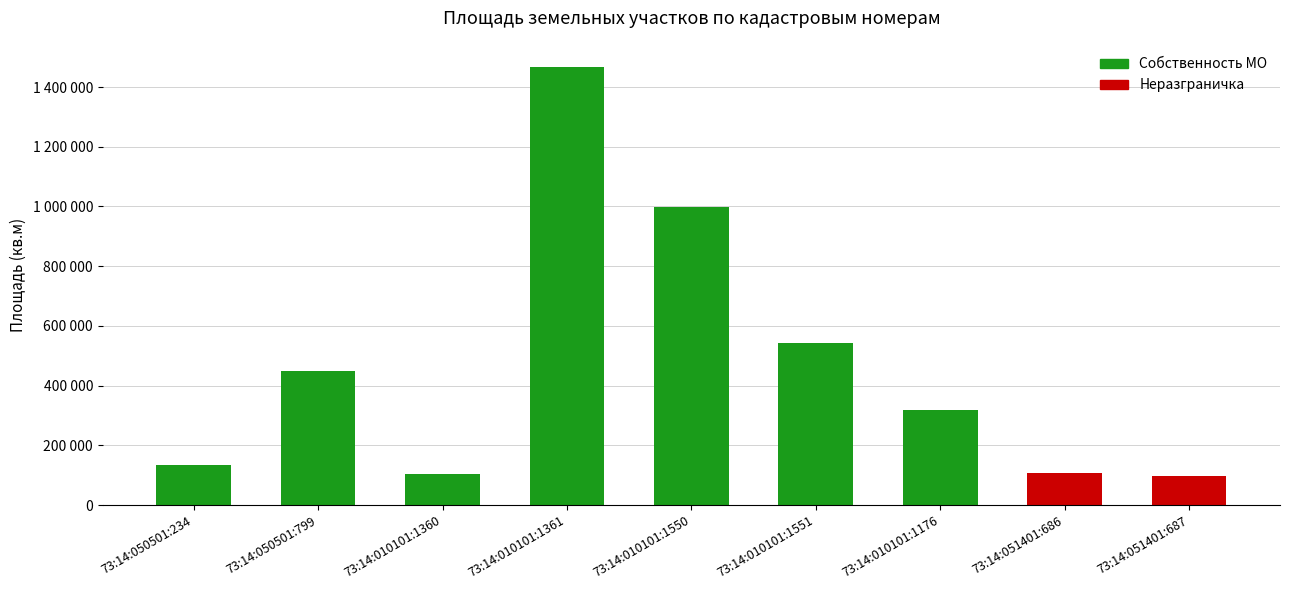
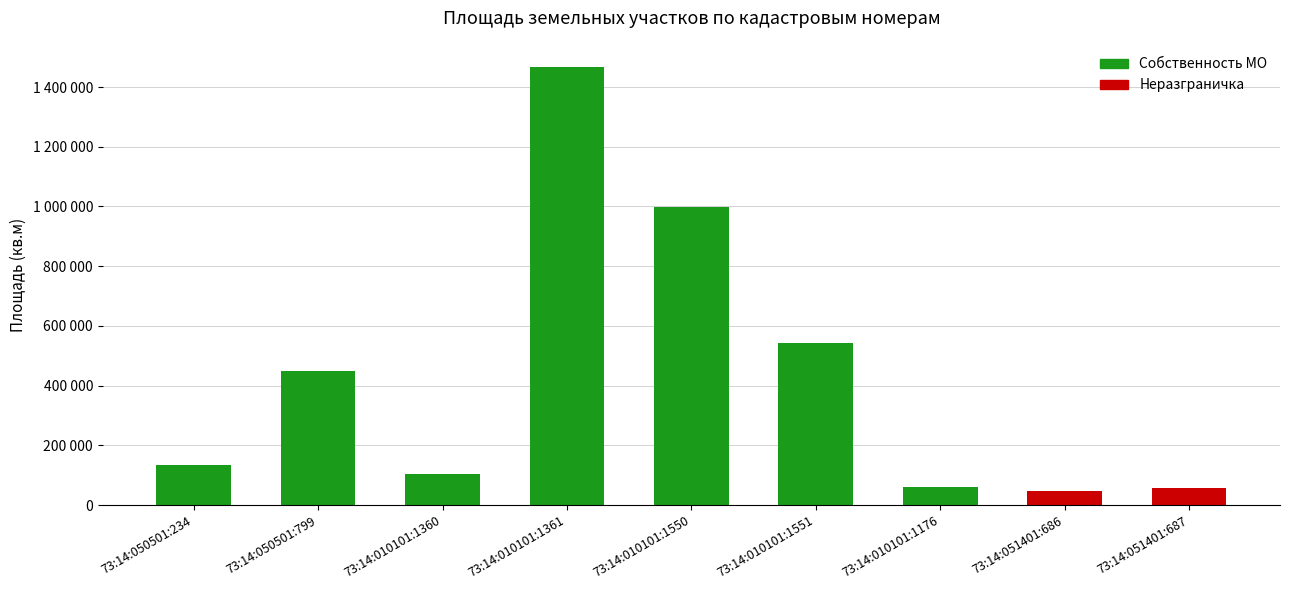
73:14:010101:1176: 320000 -> 60000
73:14:051401:686: 110000 -> 50000
73:14:051401:687: 100000 -> 60000
